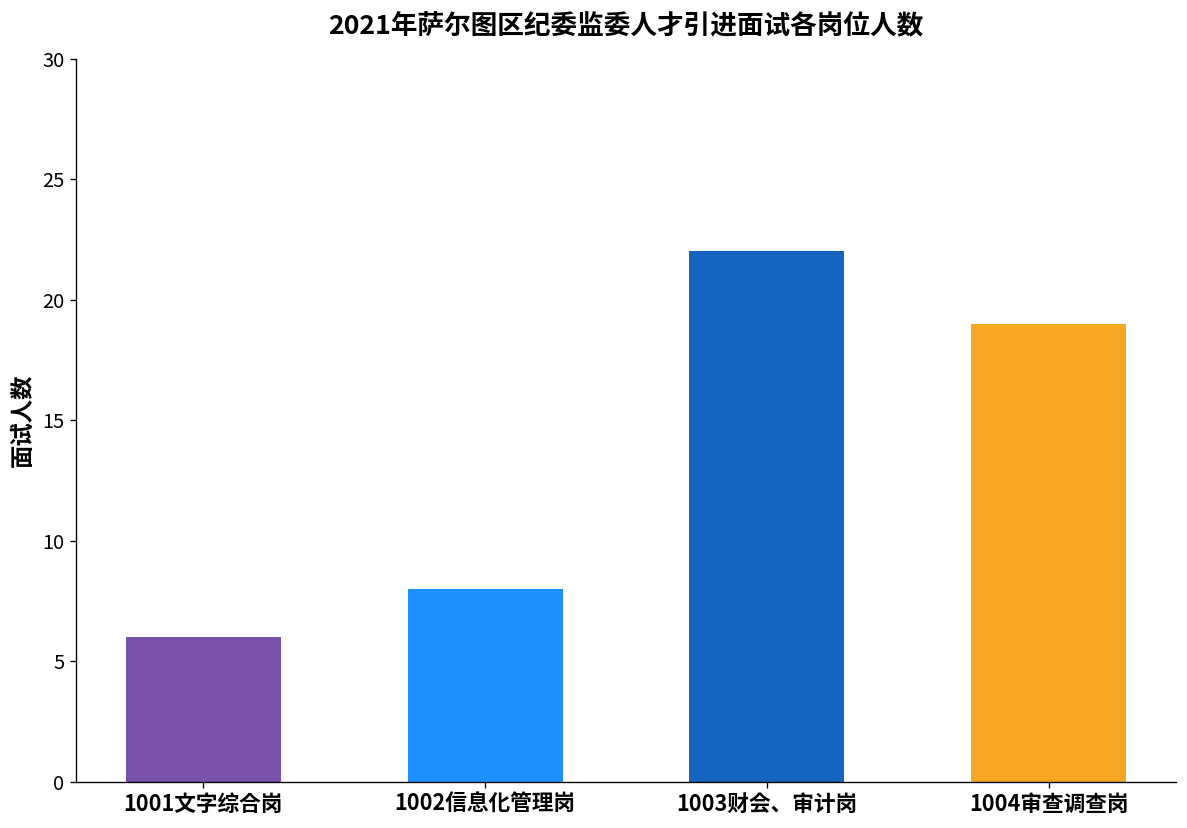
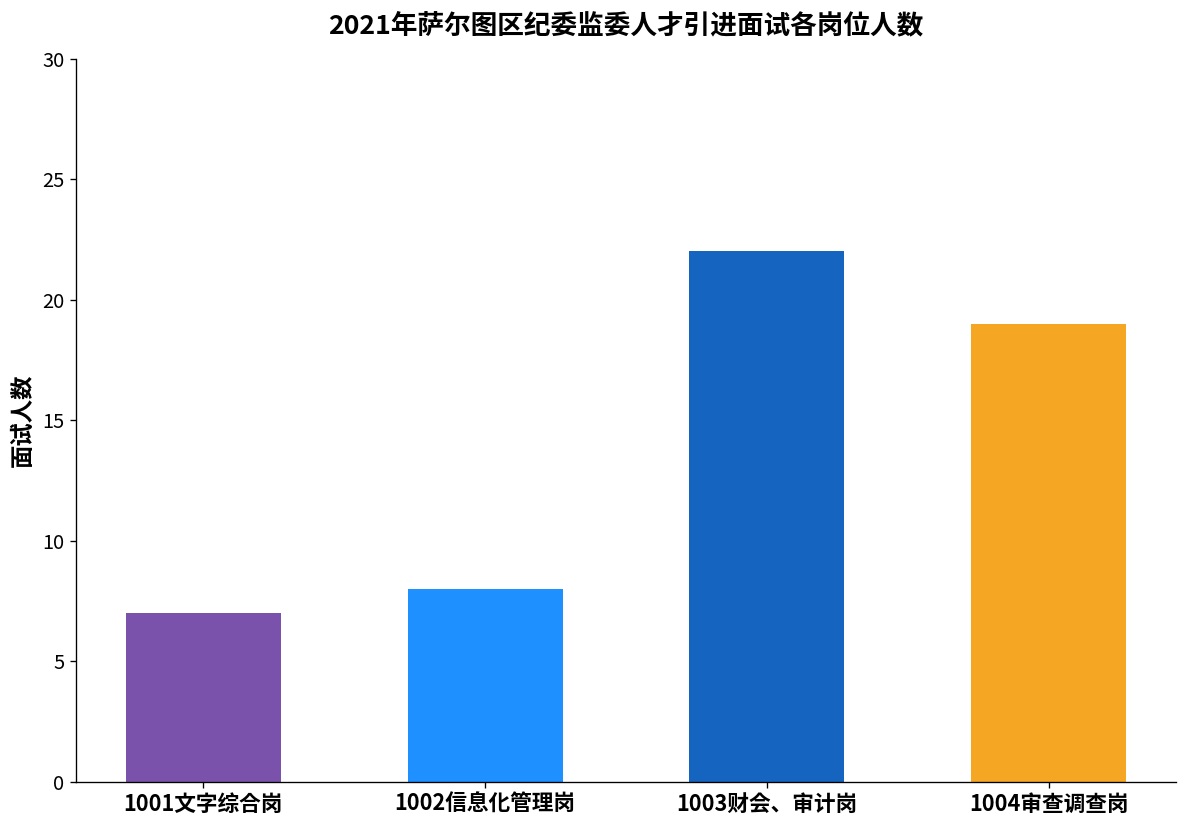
1001文字综合岗: 6 -> 7
